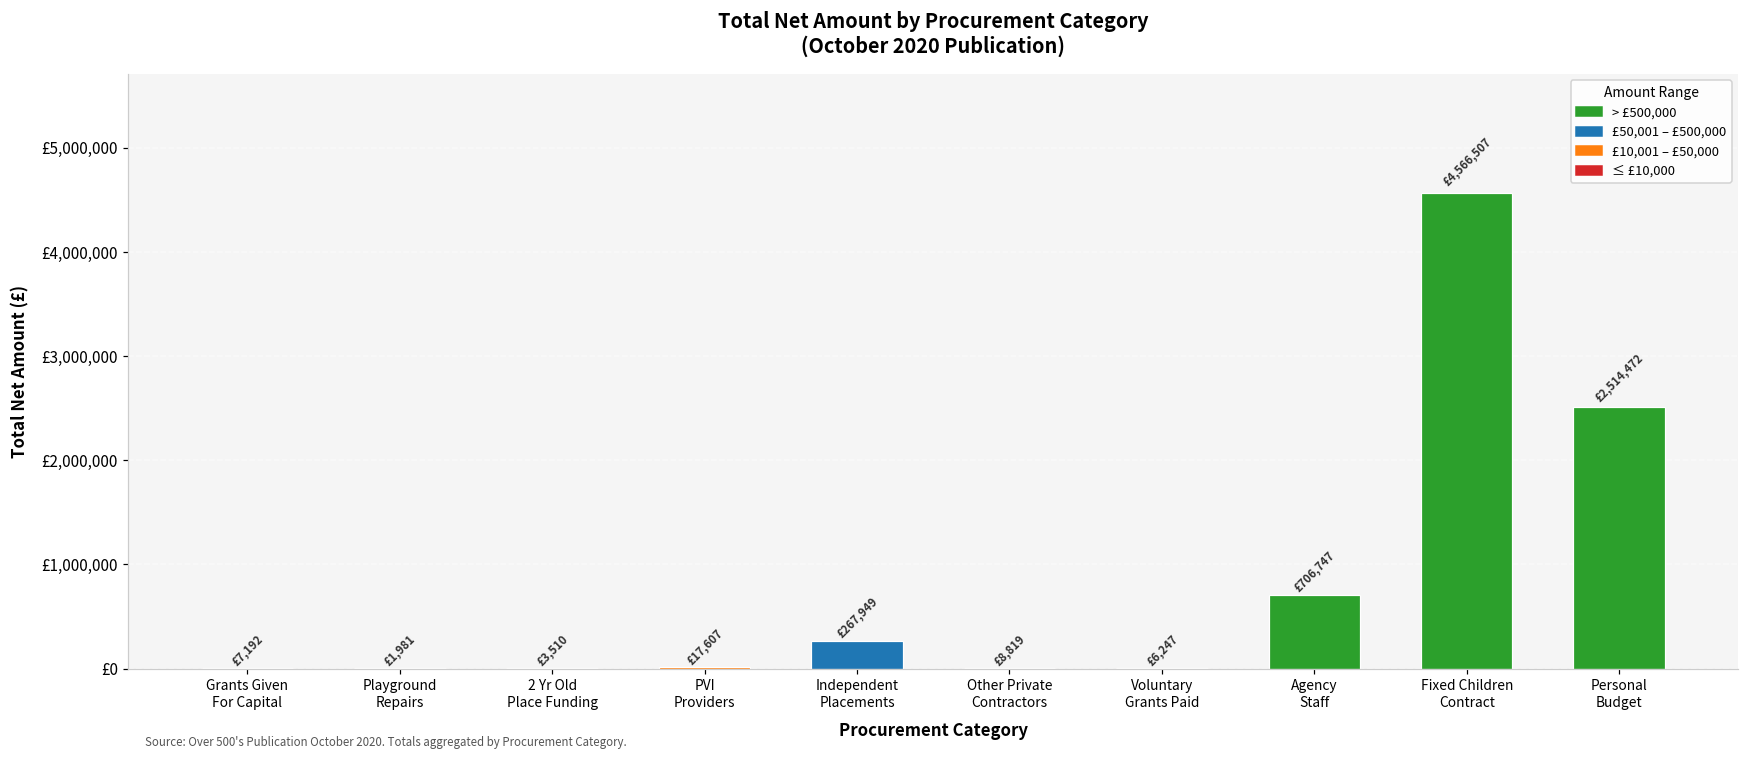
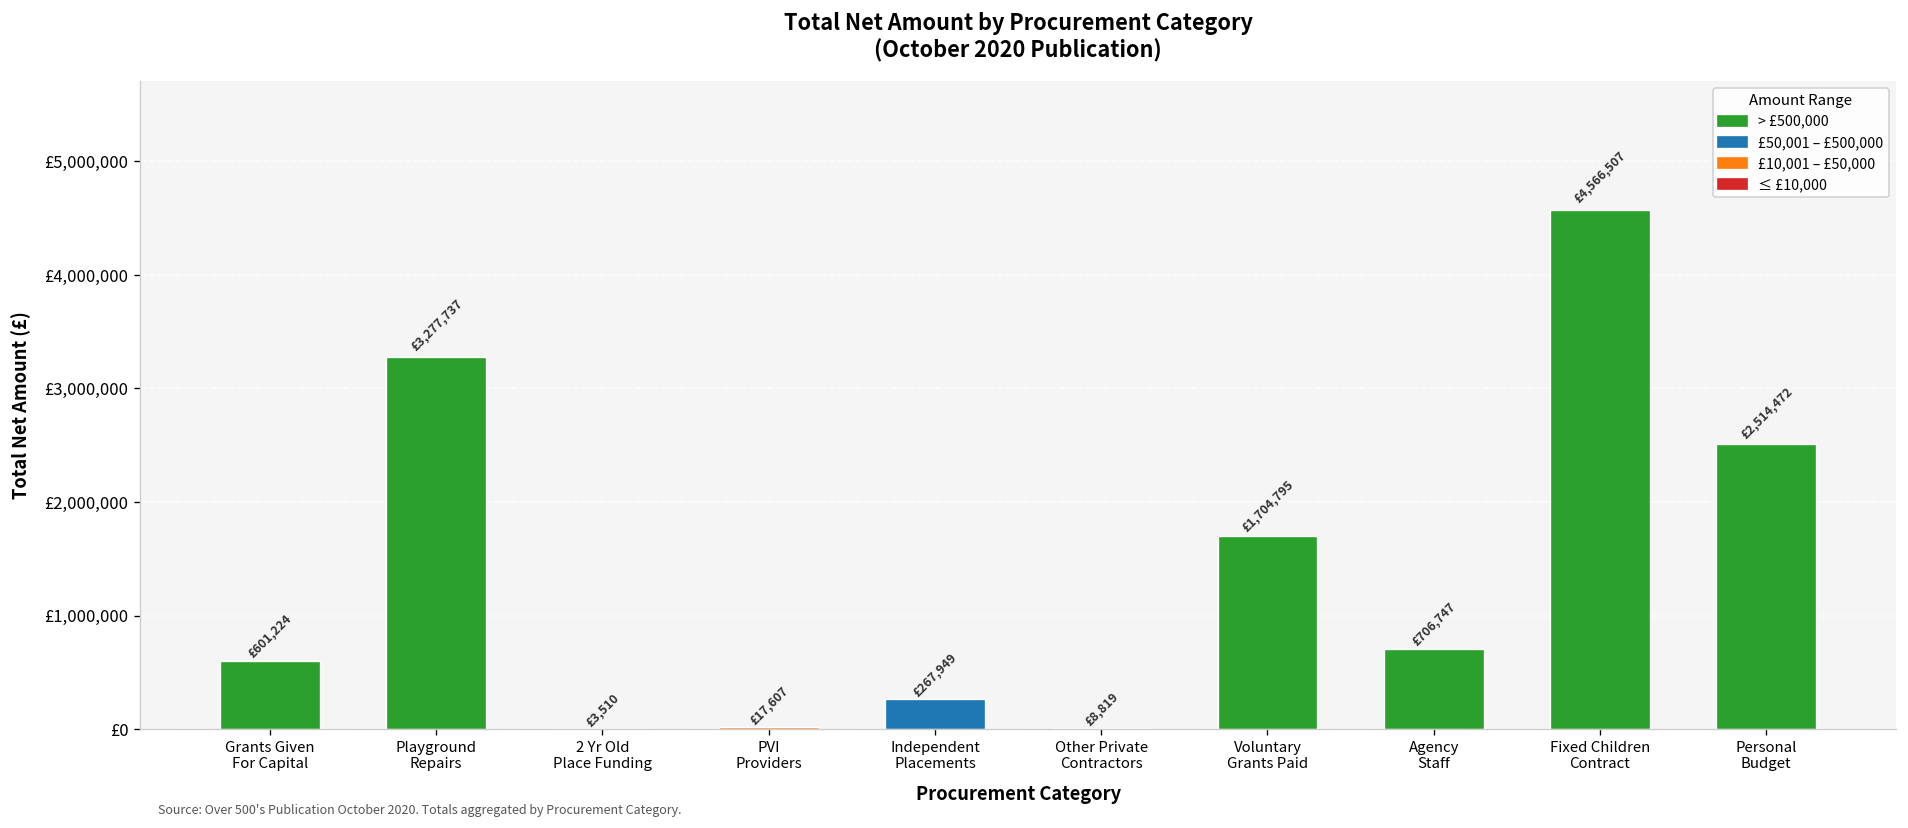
Grants Given For Capital: £7,192 -> £601,224
Playground Repairs: £1,981 -> £3,277,737
Voluntary Grants Paid: £6,247 -> £1,704,795
